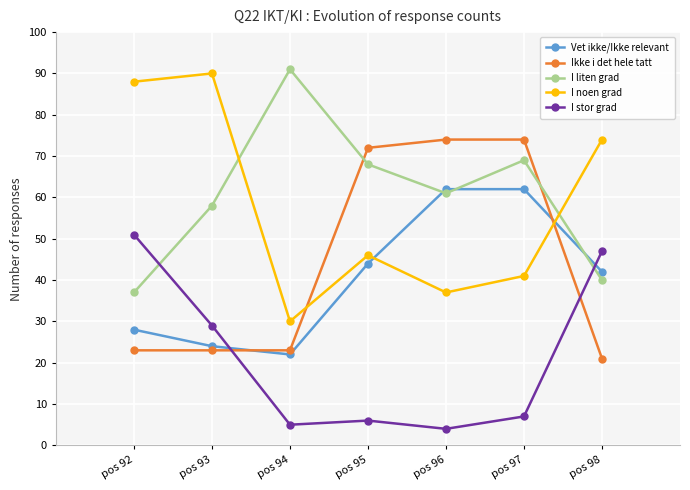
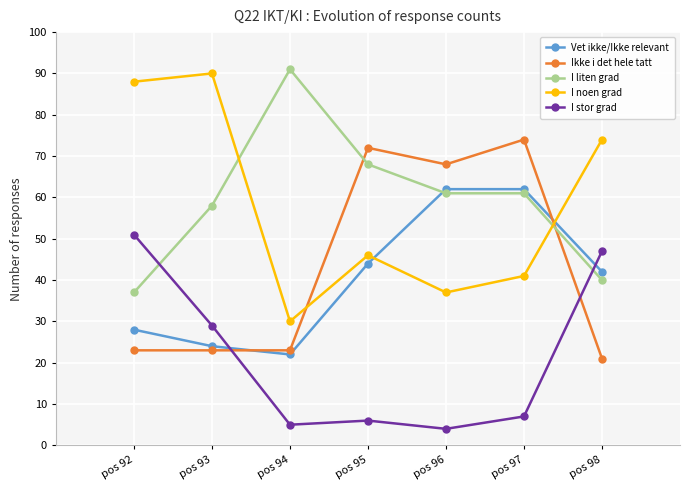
Ikke i det hele tatt, pos 96: 74 -> 68
I liten grad, pos 97: 69 -> 61
